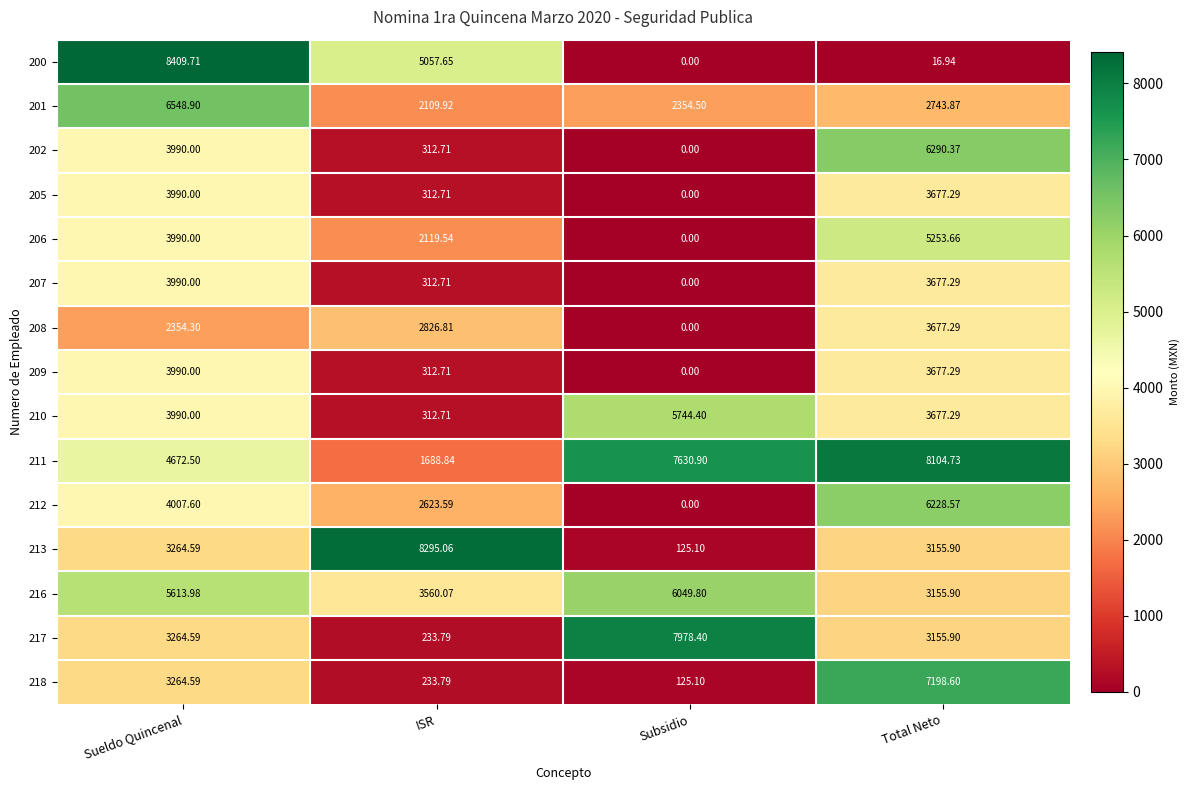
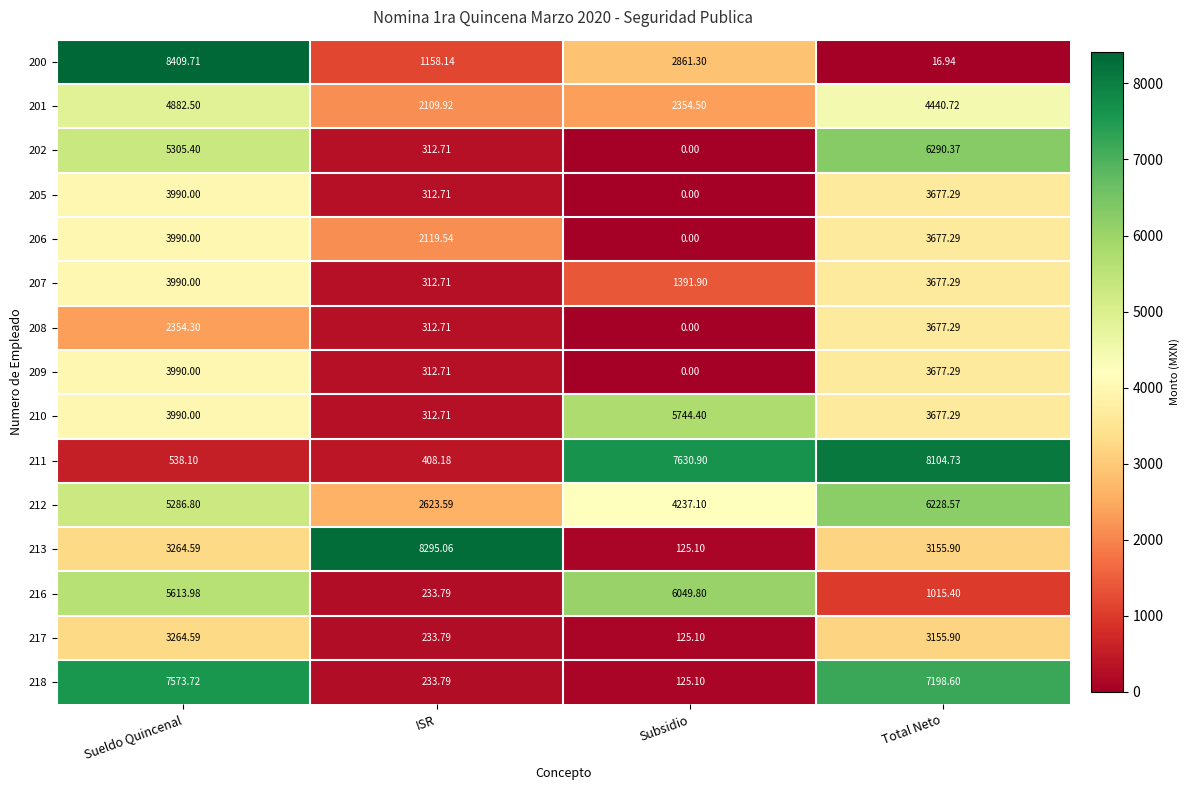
200, ISR: 5057.65 -> 1158.14
200, Subsidio: 0.00 -> 2861.30
201, Sueldo Quincenal: 6548.90 -> 4882.50
201, Total Neto: 2743.87 -> 4440.72
202, Sueldo Quincenal: 3990.00 -> 5305.40
206, Total Neto: 5253.66 -> 3677.29
207, Subsidio: 0.00 -> 1391.90
208, ISR: 2826.81 -> 312.71
211, Sueldo Quincenal: 4672.50 -> 538.10
211, ISR: 1688.84 -> 408.18
212, Sueldo Quincenal: 4007.60 -> 5286.80
212, Subsidio: 0.00 -> 4237.10
216, ISR: 3560.07 -> 233.79
216, Total Neto: 3155.90 -> 1015.40
217, Subsidio: 7978.40 -> 125.10
218, Sueldo Quincenal: 3264.59 -> 7573.72
